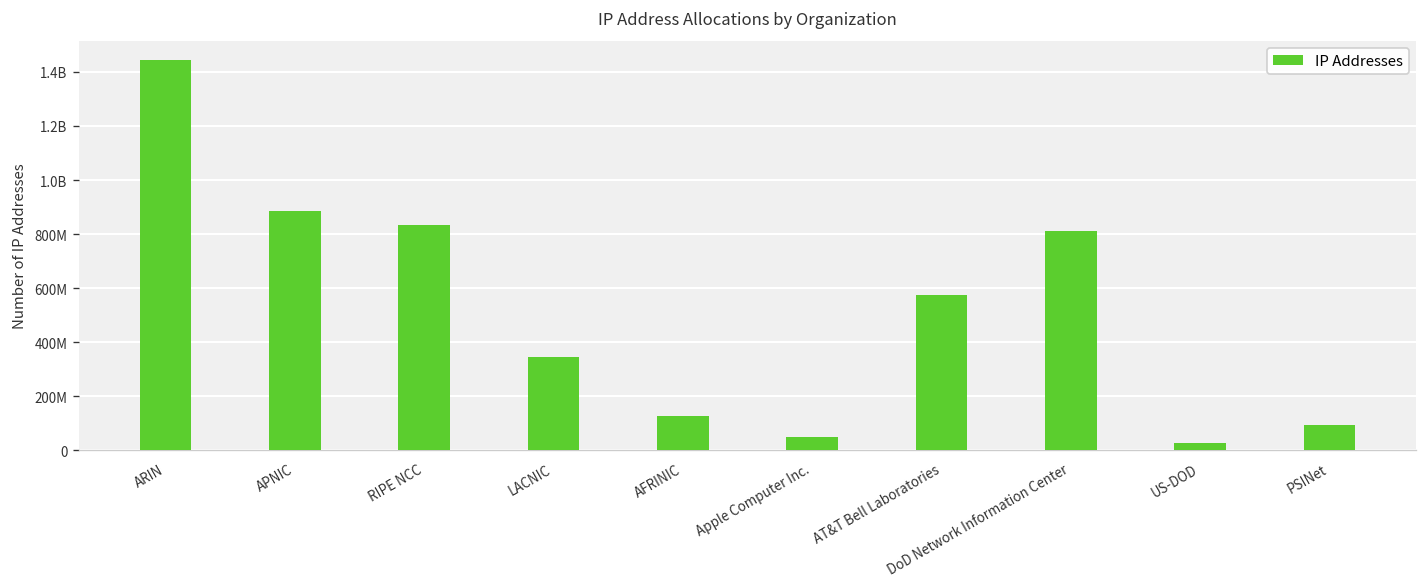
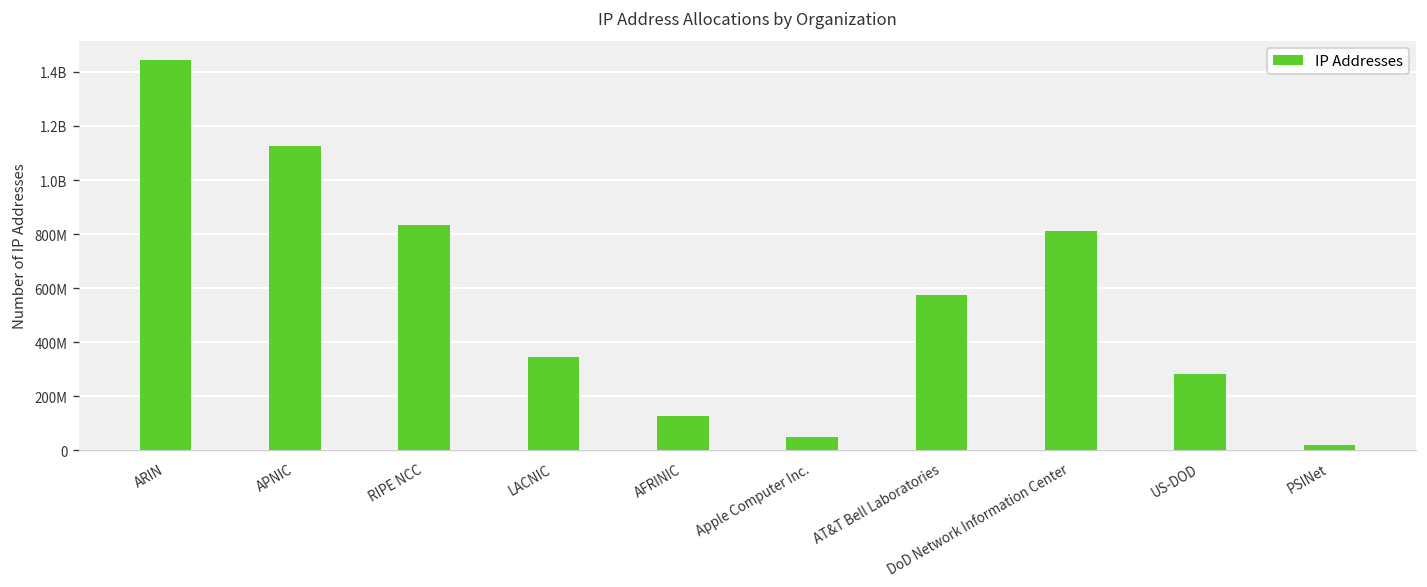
APNIC: 890000000 -> 1120000000
US-DOD: 30000000 -> 280000000
PSINet: 100000000 -> 20000000
